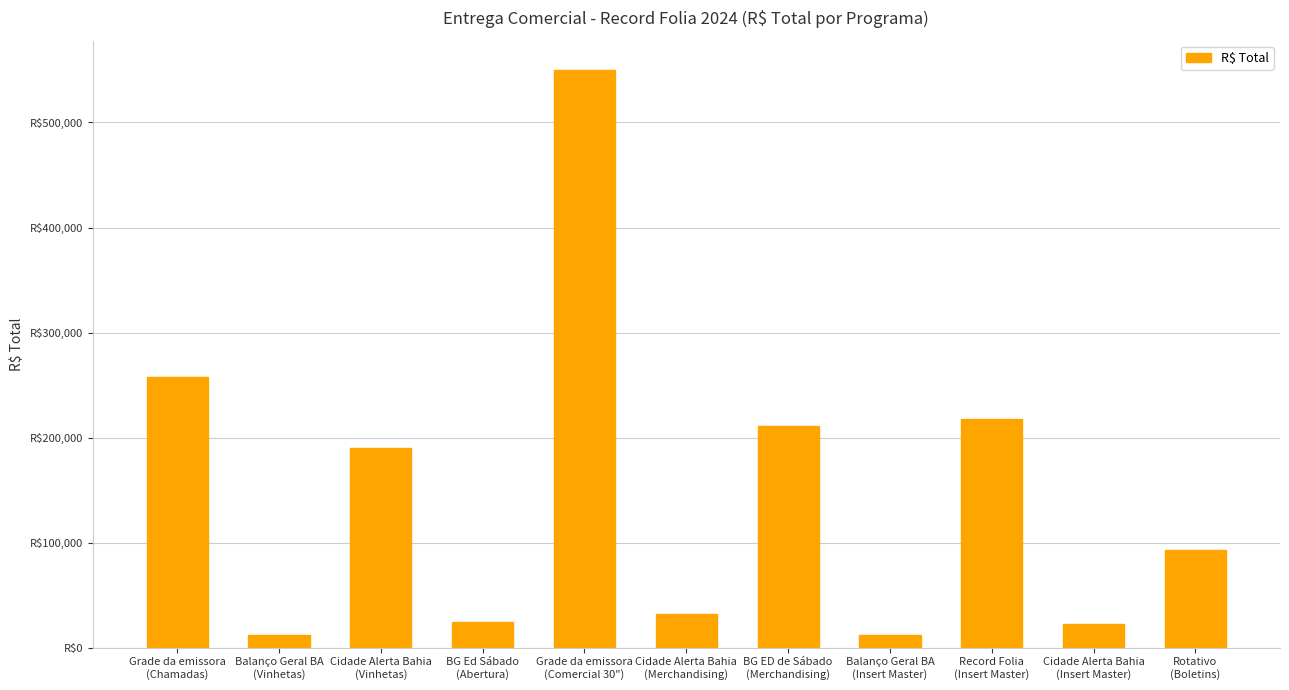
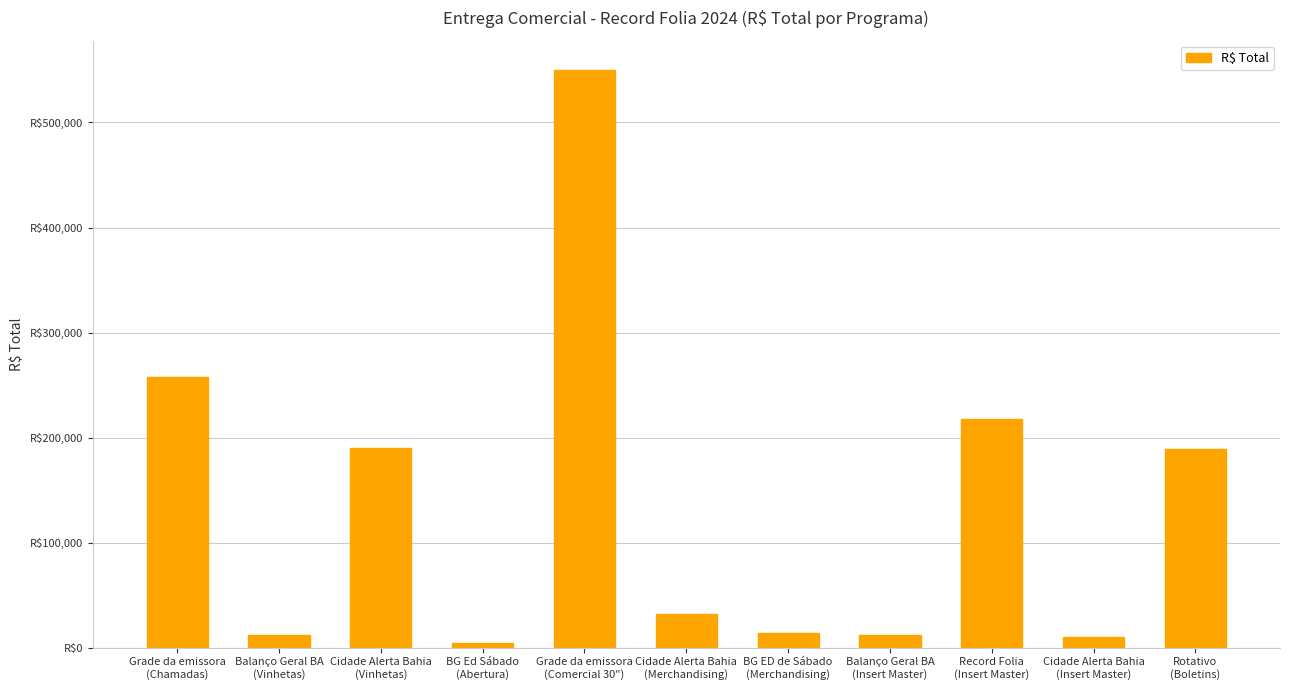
BG Ed Sábado (Abertura): R$24,000 -> R$4,000
BG ED de Sábado (Merchandising): R$211,000 -> R$14,000
Cidade Alerta Bahia (Insert Master): R$23,000 -> R$10,000
Rotativo (Boletins): R$93,000 -> R$190,000
